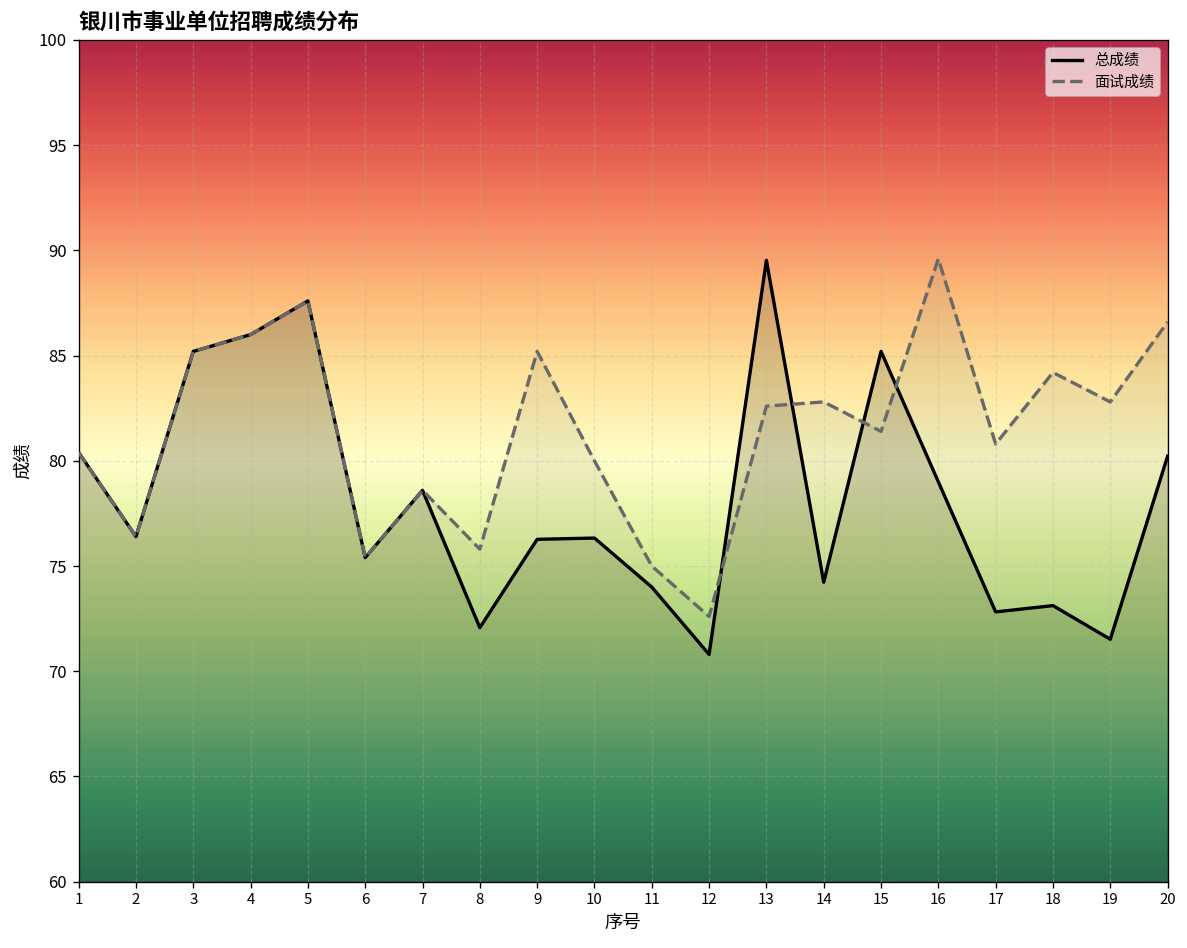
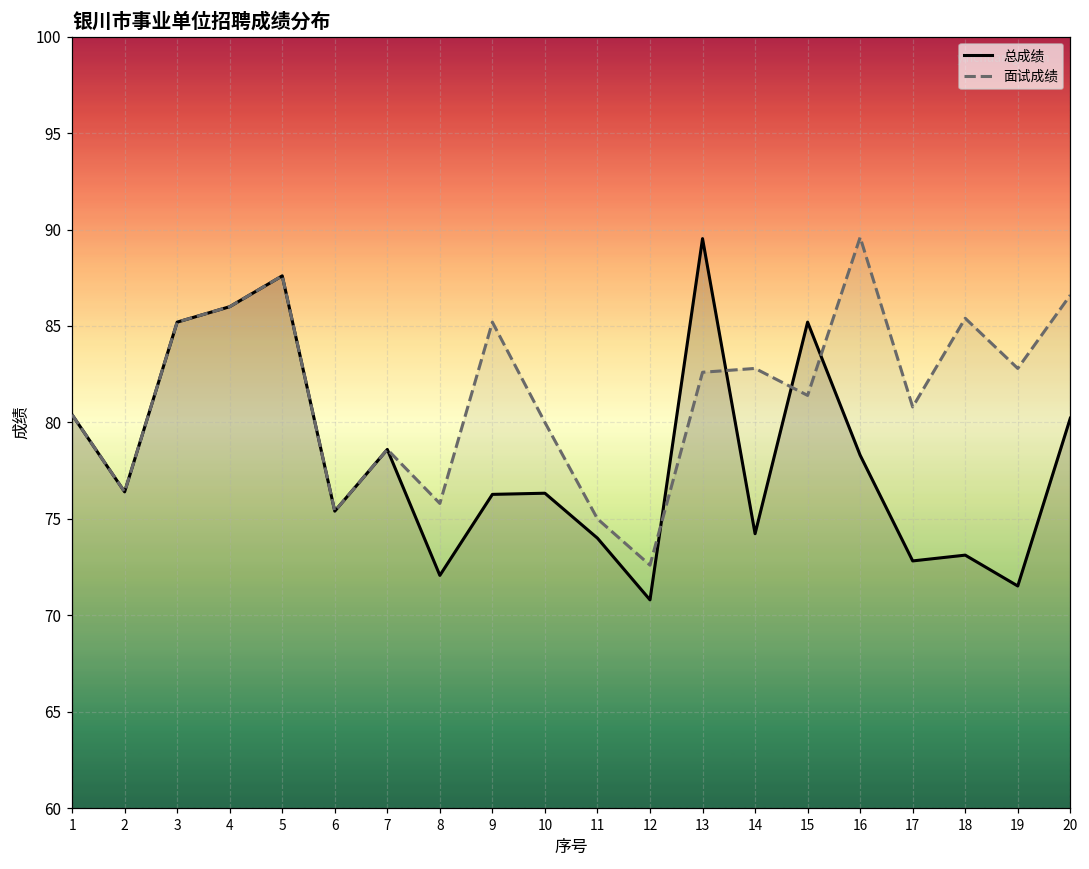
总成绩, 16: 79.0 -> 78.3
面试成绩, 18: 84.2 -> 85.4
